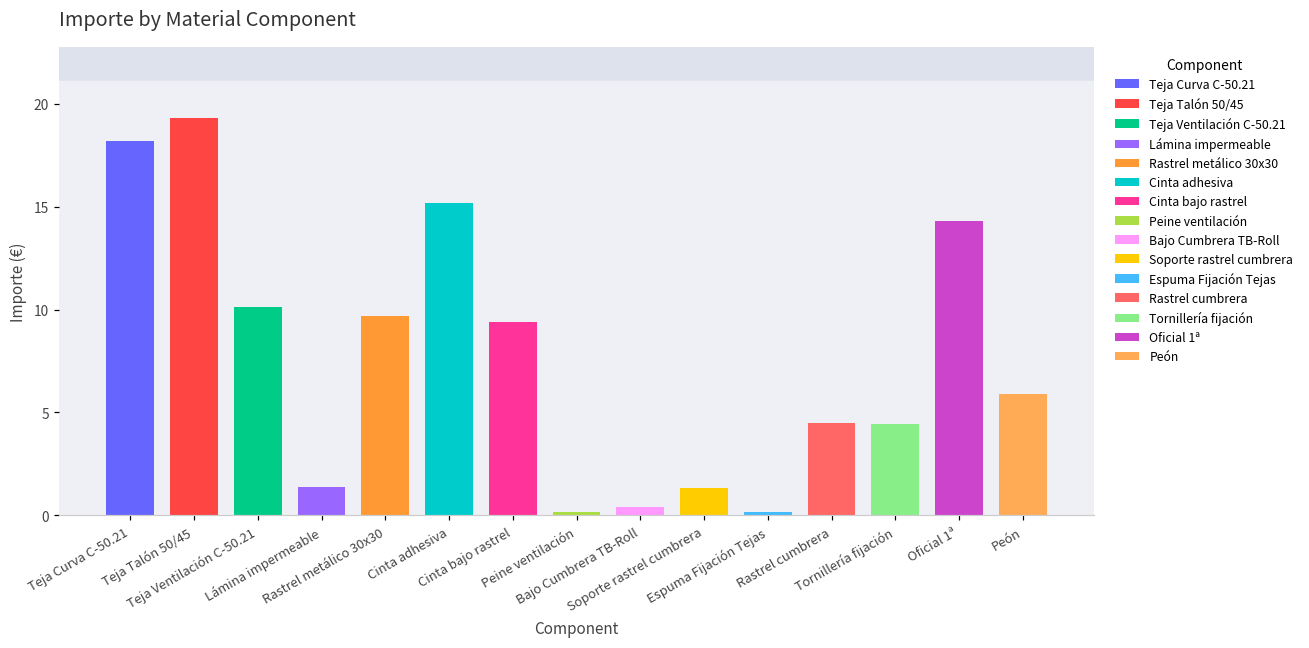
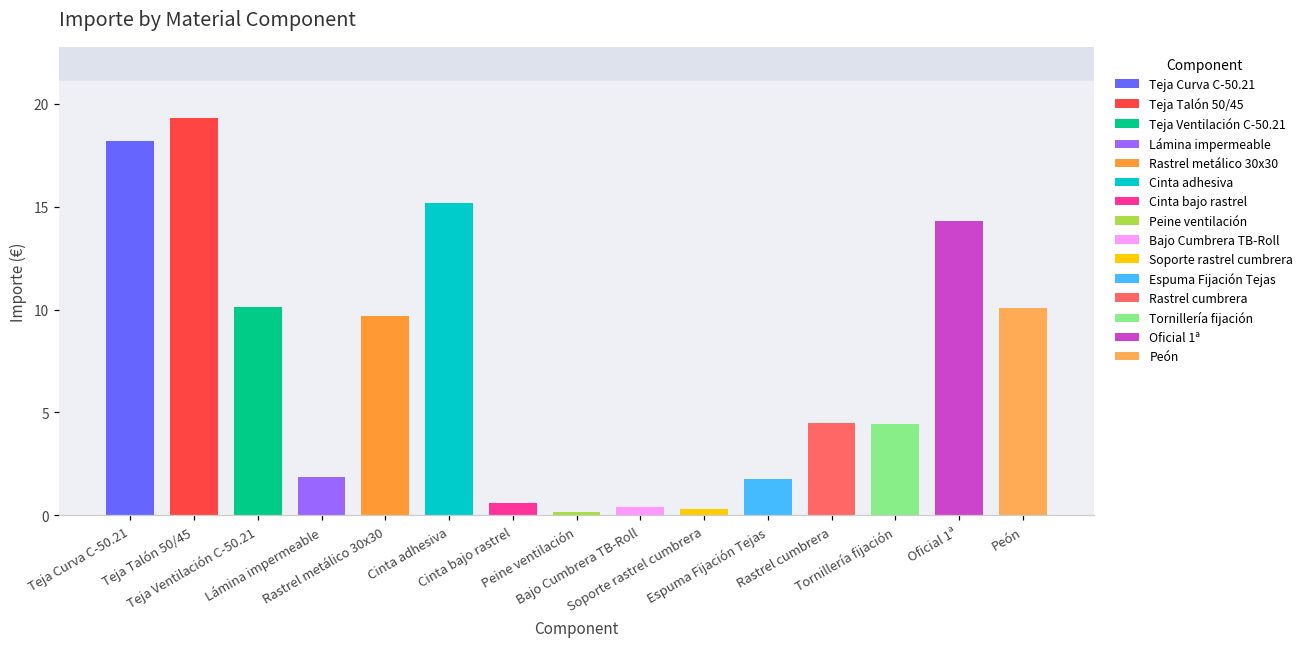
Lámina impermeable: 1.4 -> 1.9
Cinta bajo rastrel: 9.4 -> 0.6
Soporte rastrel cumbrera: 1.3 -> 0.3
Espuma Fijación Tejas: 0.2 -> 1.8
Peón: 5.9 -> 10.1
